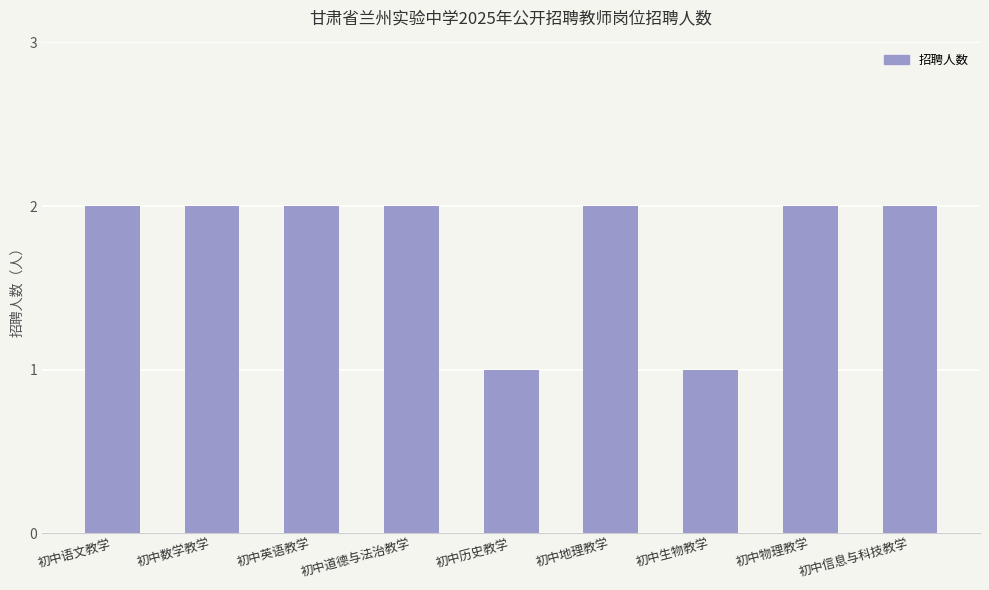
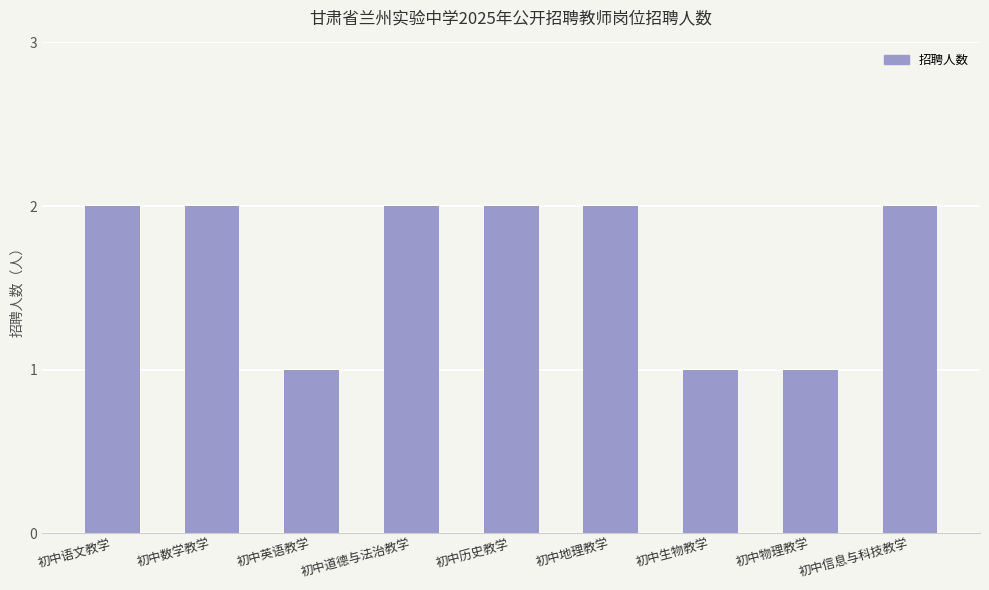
初中英语教学: 2 -> 1
初中历史教学: 1 -> 2
初中物理教学: 2 -> 1
